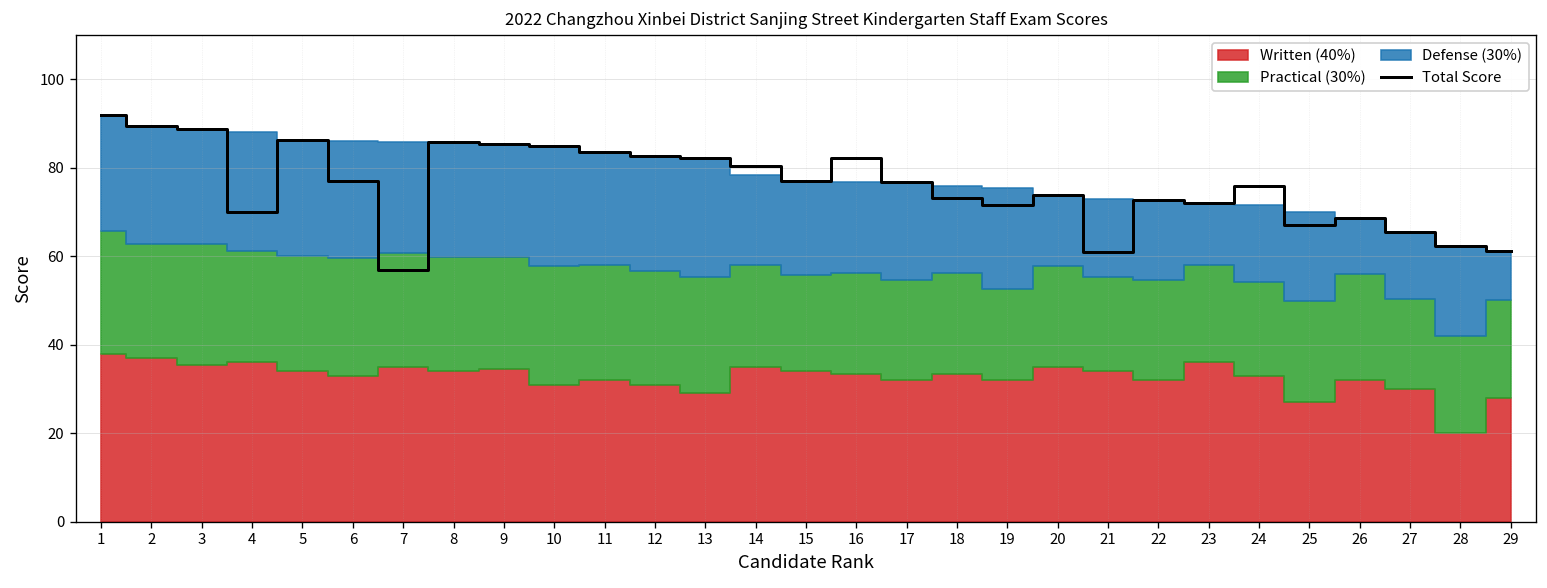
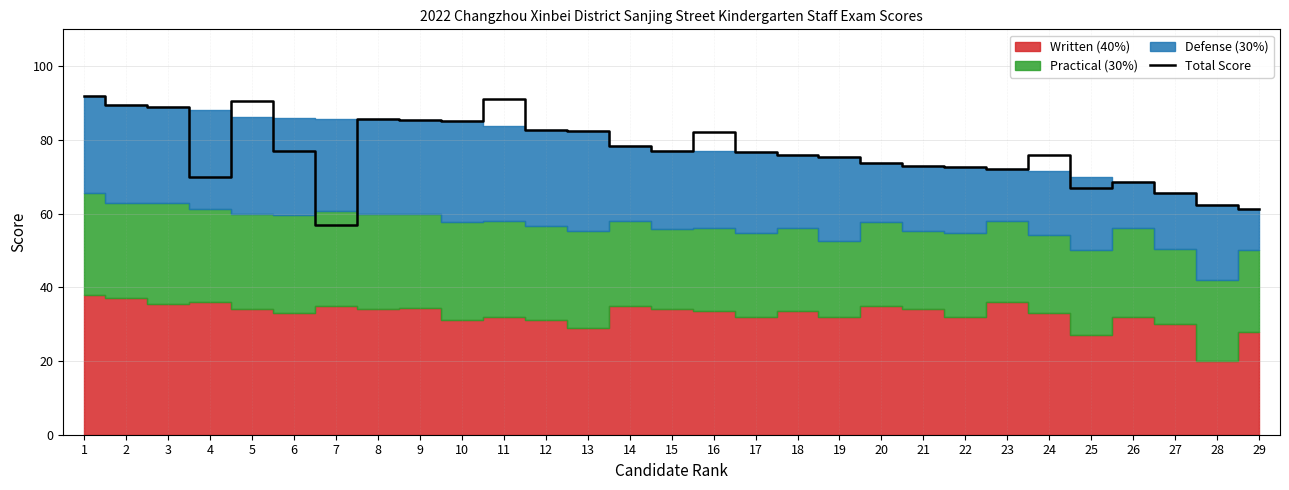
Total Score, 5: 86 -> 91
Total Score, 11: 84 -> 91
Total Score, 14: 81 -> 78
Total Score, 18: 73 -> 76
Total Score, 19: 72 -> 75
Total Score, 21: 61 -> 73
